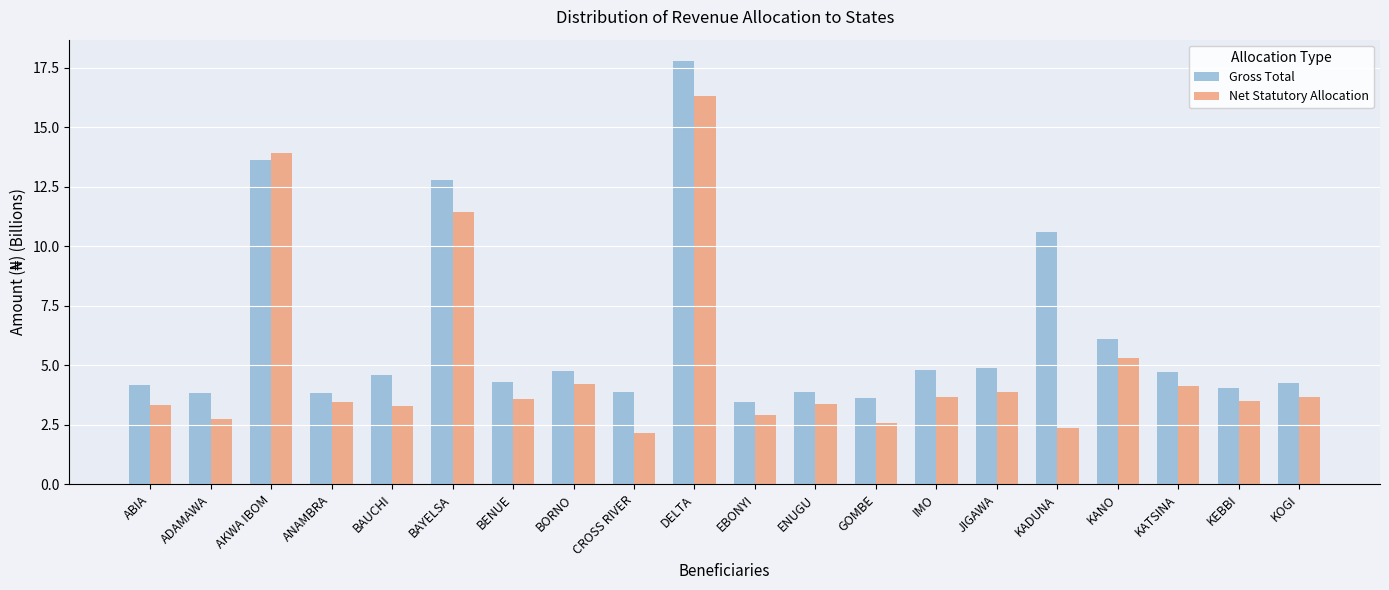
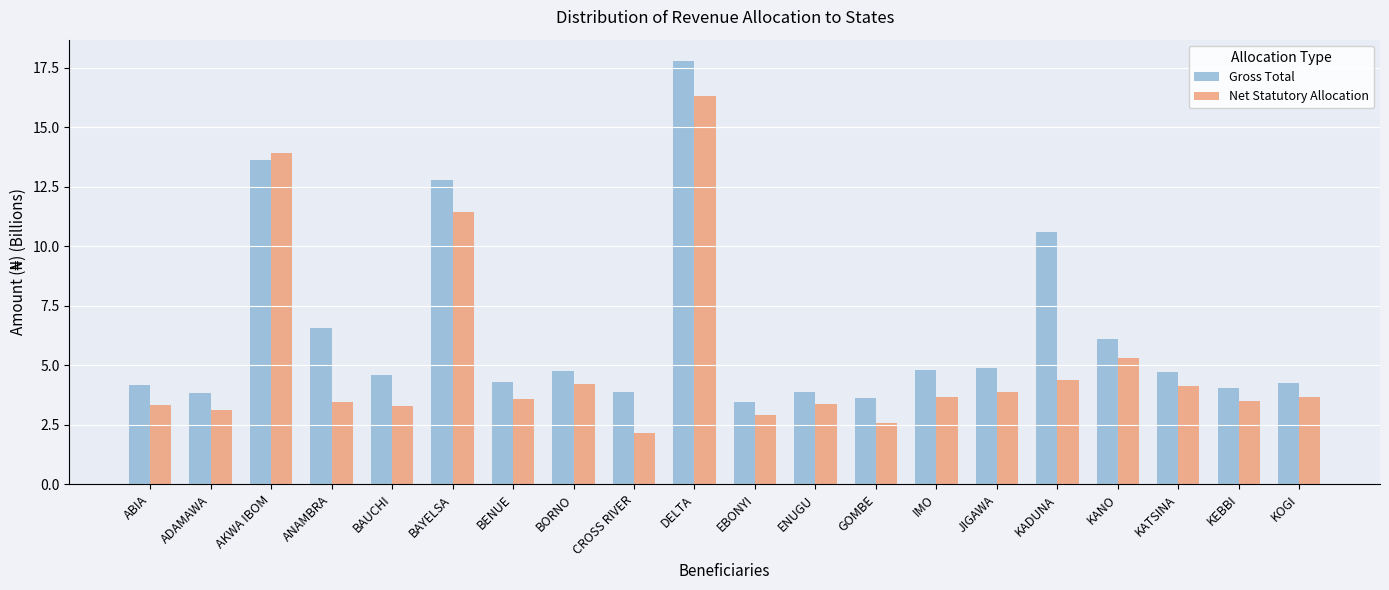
Net Statutory Allocation, ADAMAWA: 2.7 -> 3.1
Gross Total, ANAMBRA: 3.8 -> 6.6
Net Statutory Allocation, KADUNA: 2.4 -> 4.4
